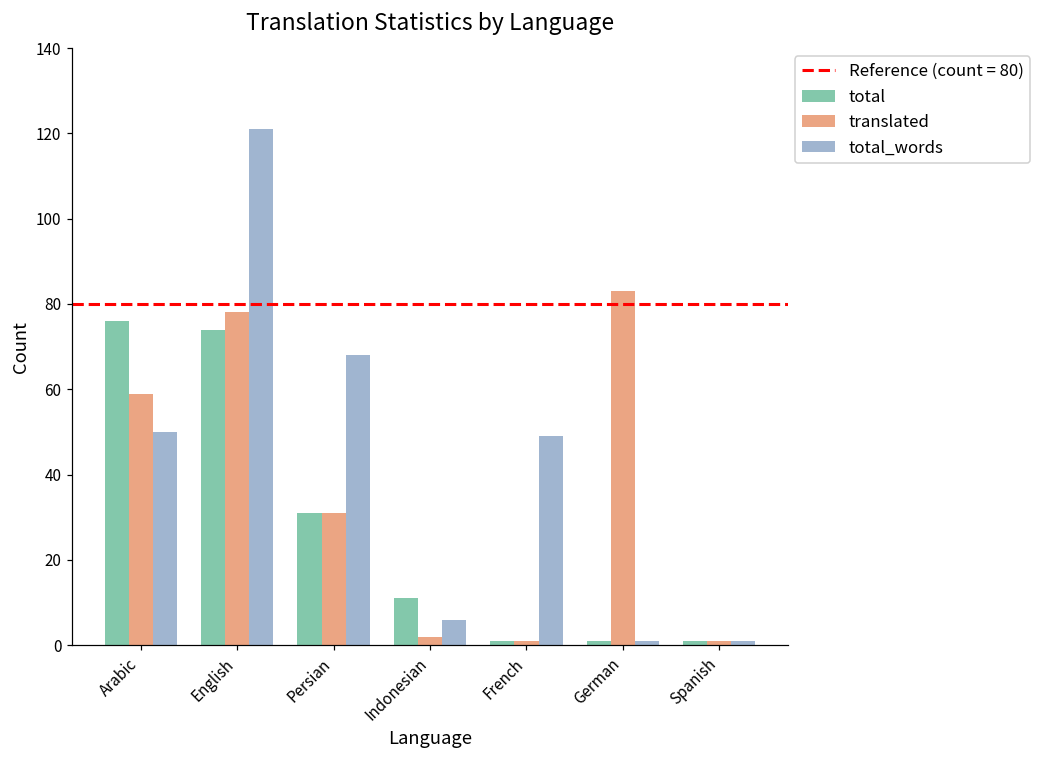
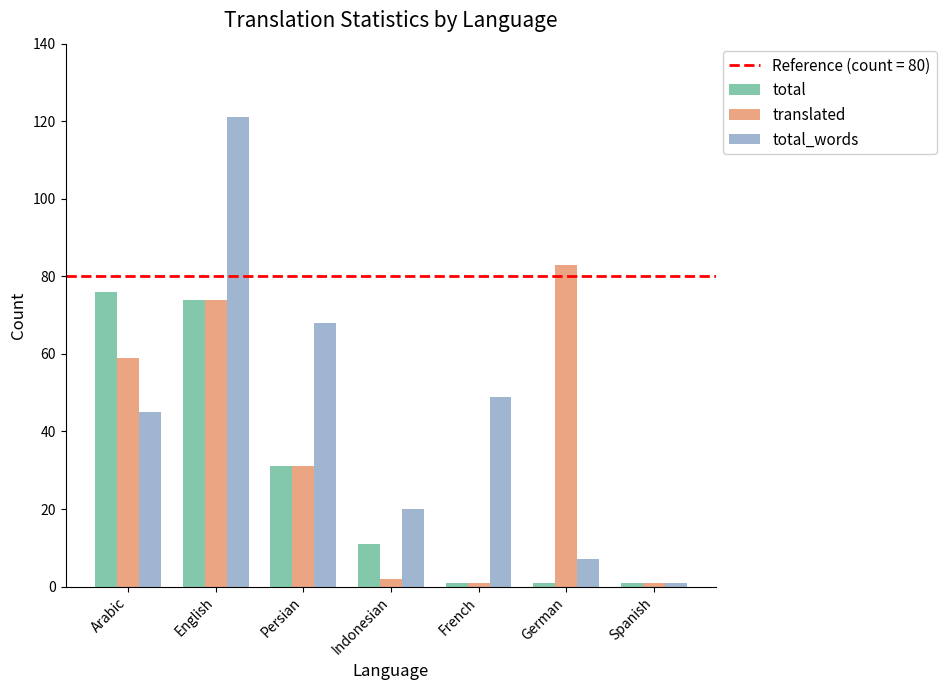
total_words, Arabic: 50 -> 45
translated, English: 78 -> 74
total_words, Indonesian: 6 -> 20
total_words, German: 1 -> 7
